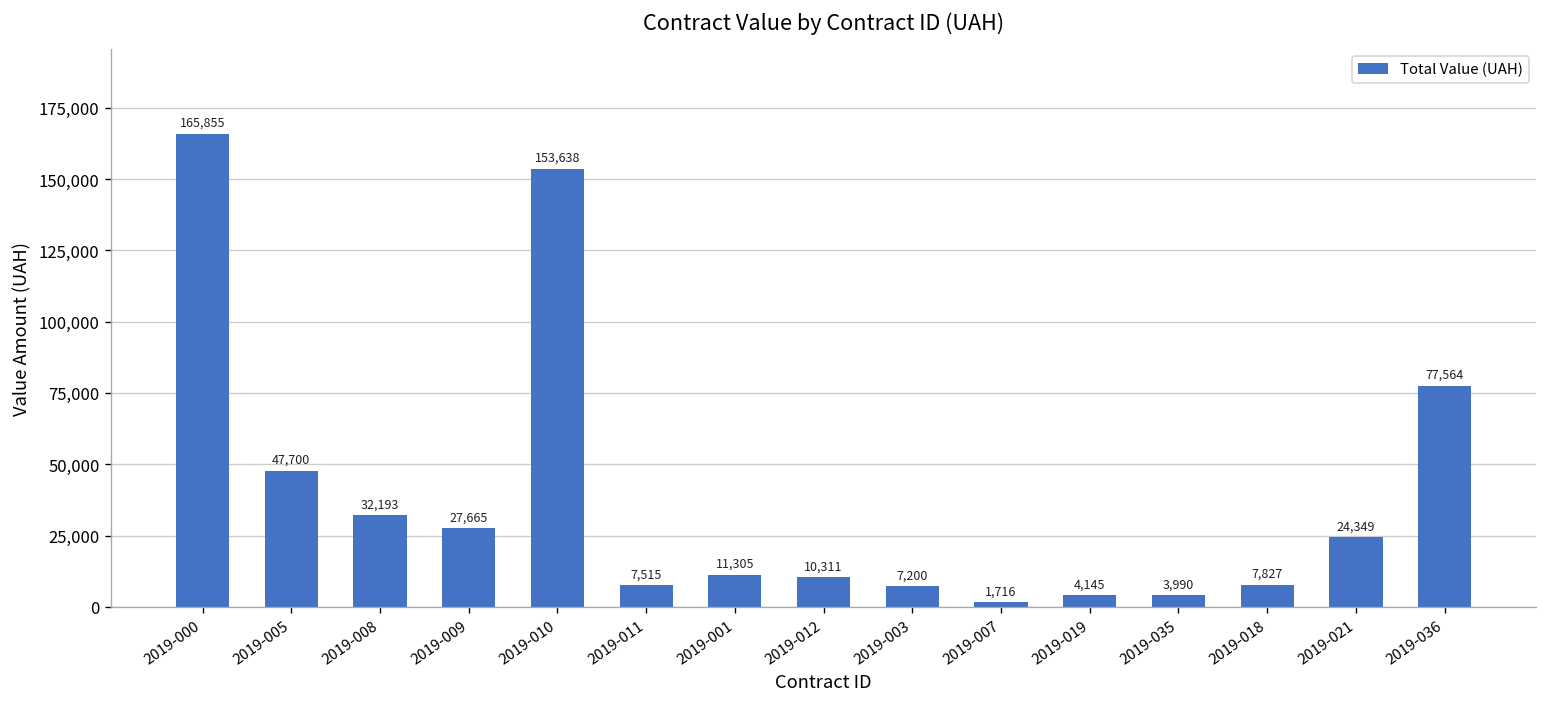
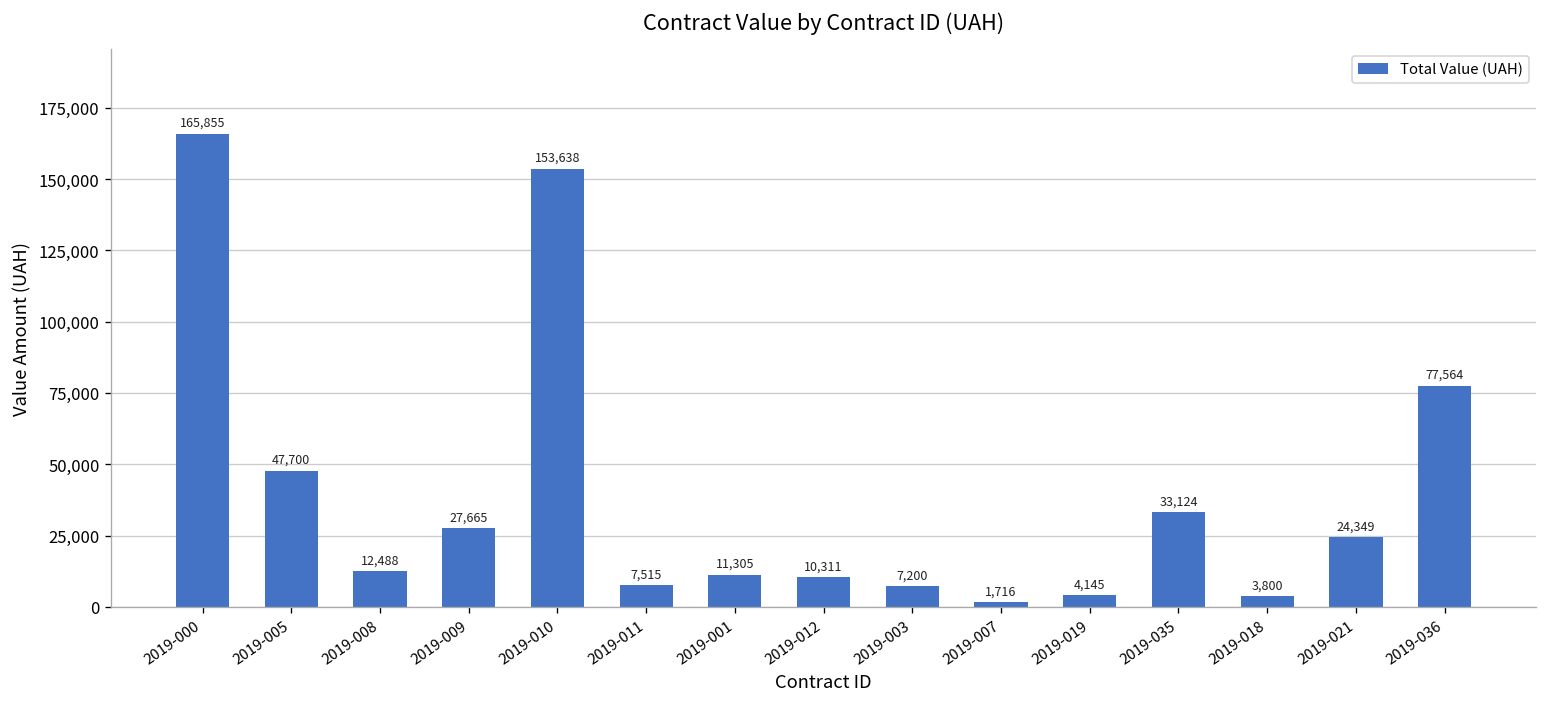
2019-008: 32,193 -> 12,488
2019-035: 3,990 -> 33,124
2019-018: 7,827 -> 3,800
